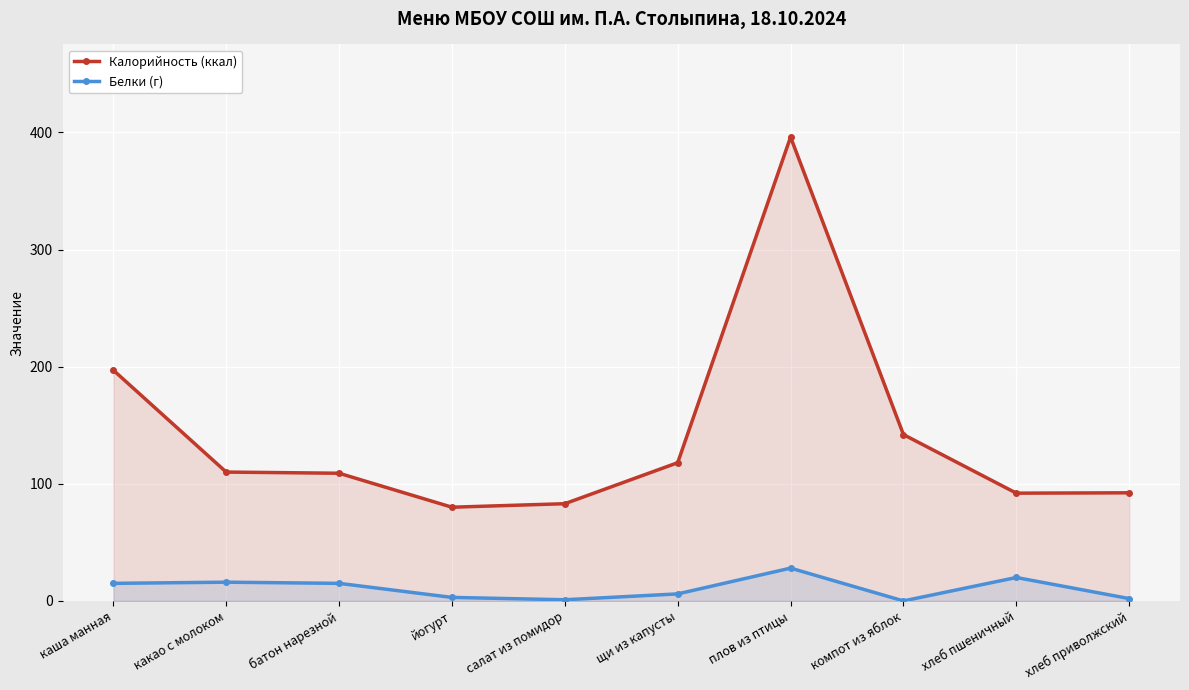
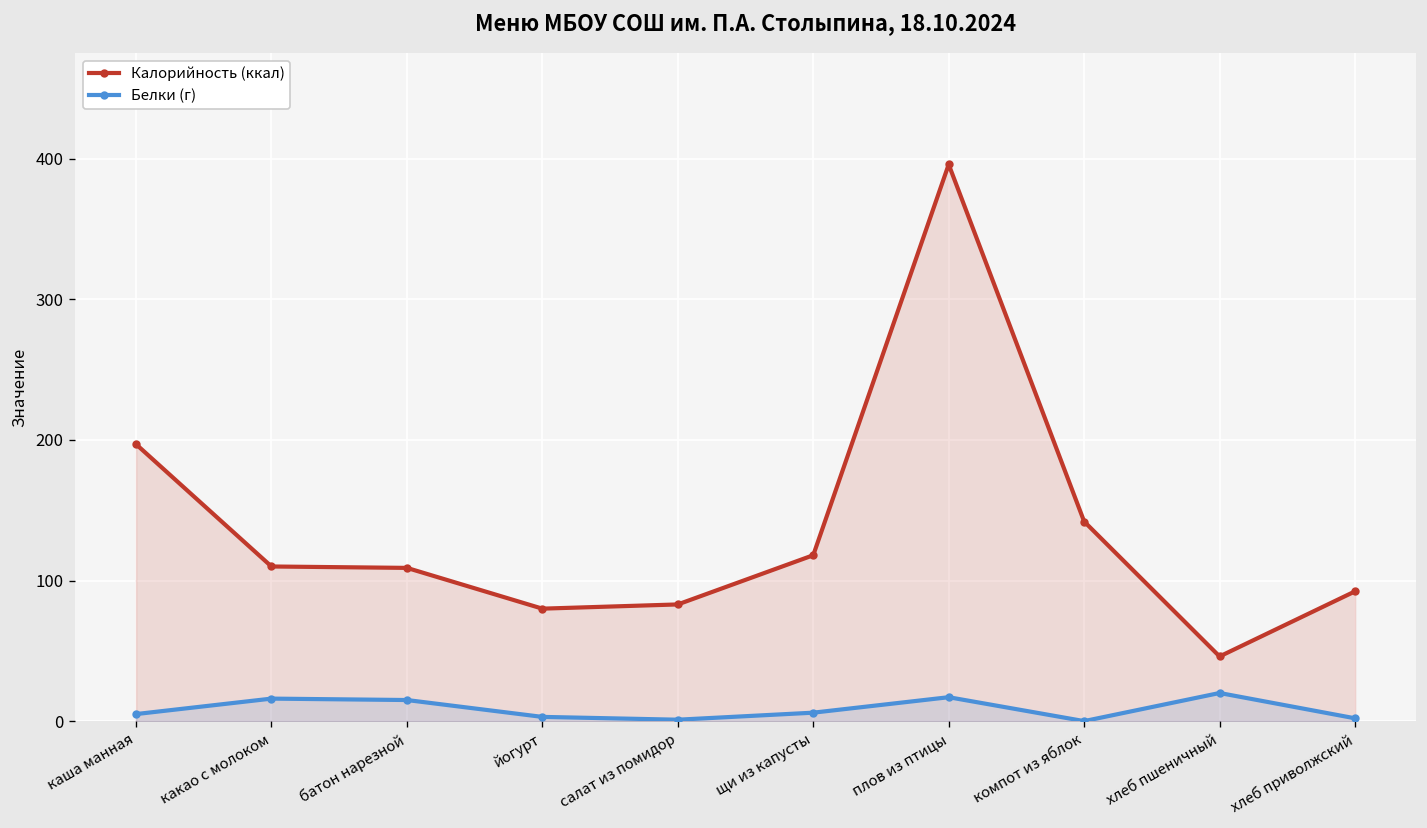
Белки (г), каша манная: 15 -> 5
Белки (г), плов из птицы: 28 -> 17
Калорийность (ккал), хлеб пшеничный: 92 -> 46
